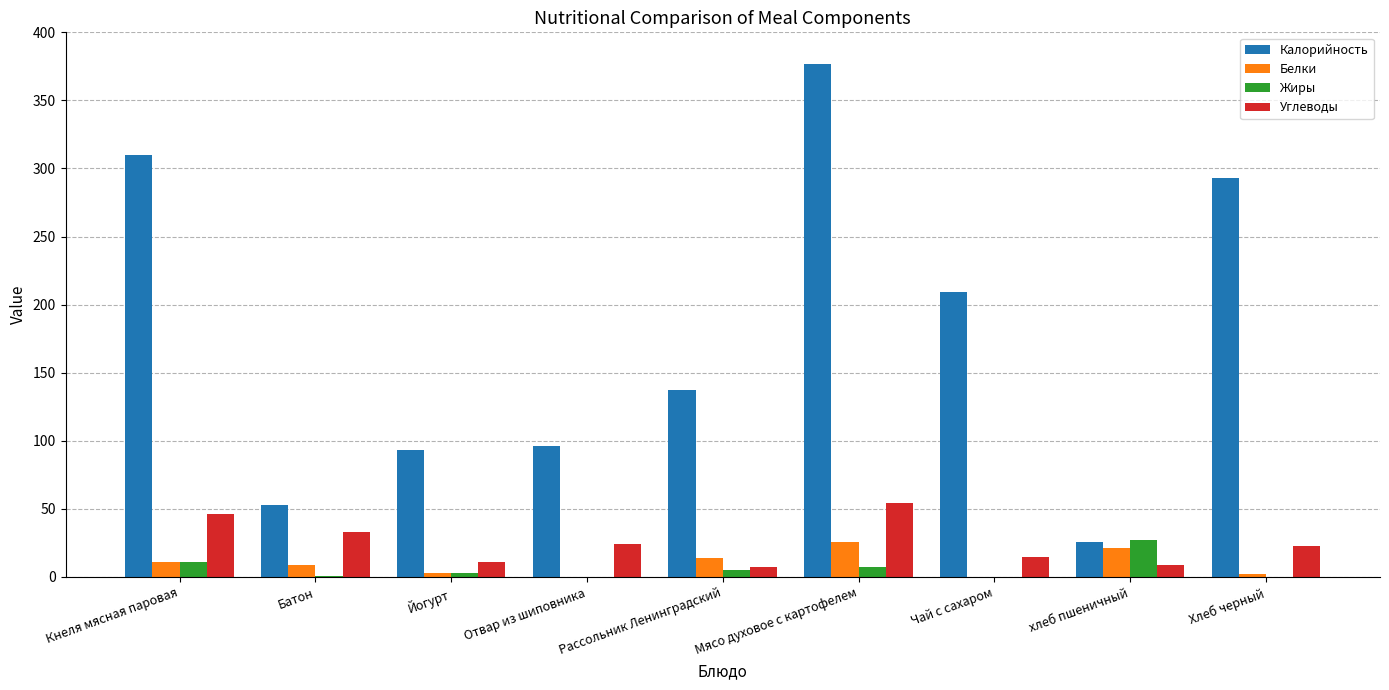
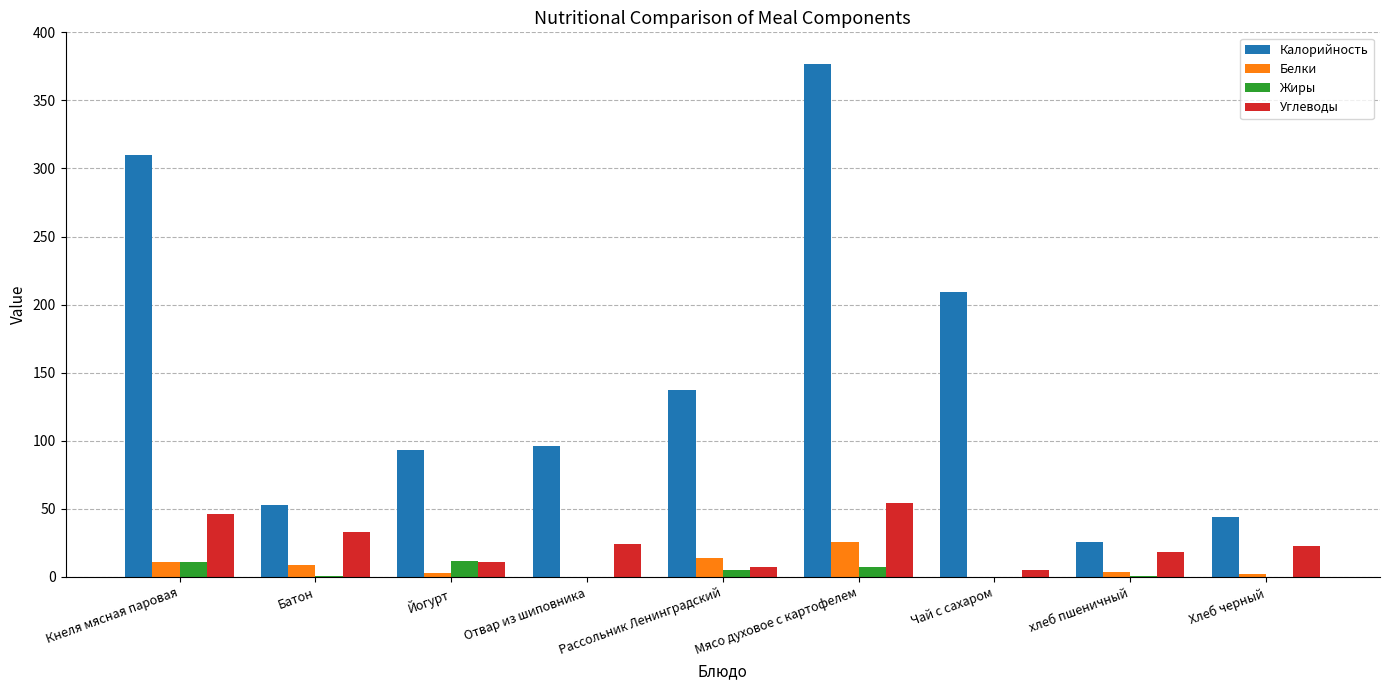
Жиры, Йогурт: 3 -> 12
Углеводы, Чай с сахаром: 15 -> 5
Белки, хлеб пшеничный: 21 -> 4
Жиры, хлеб пшеничный: 27 -> 1
Углеводы, хлеб пшеничный: 9 -> 18
Калорийность, Хлеб черный: 293 -> 44
